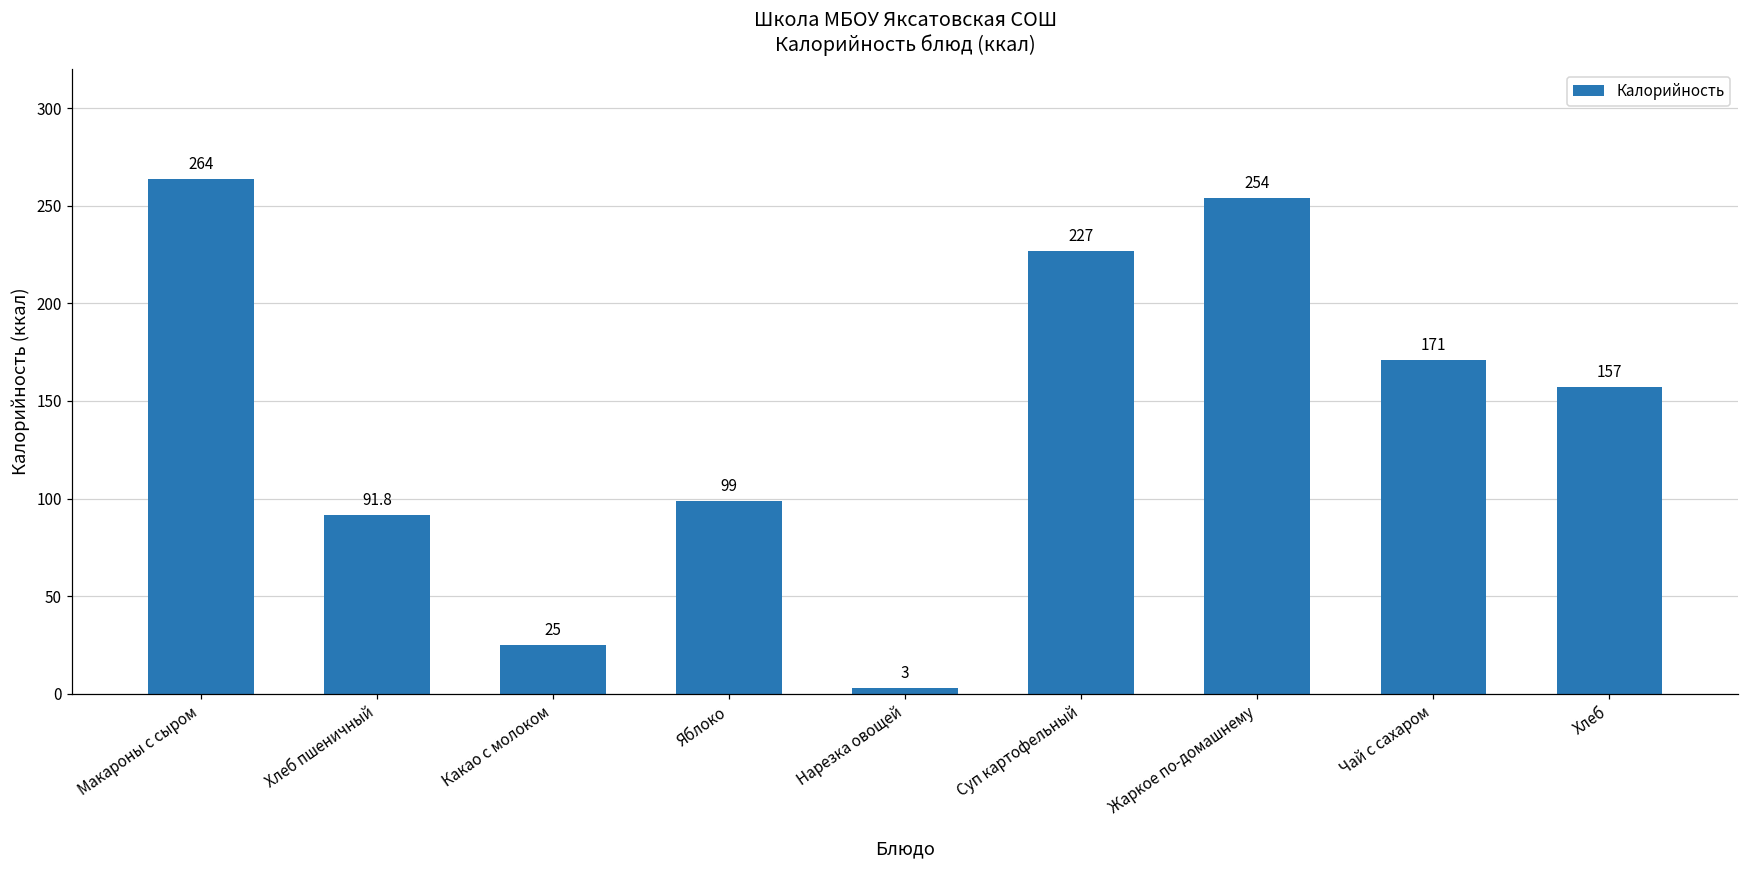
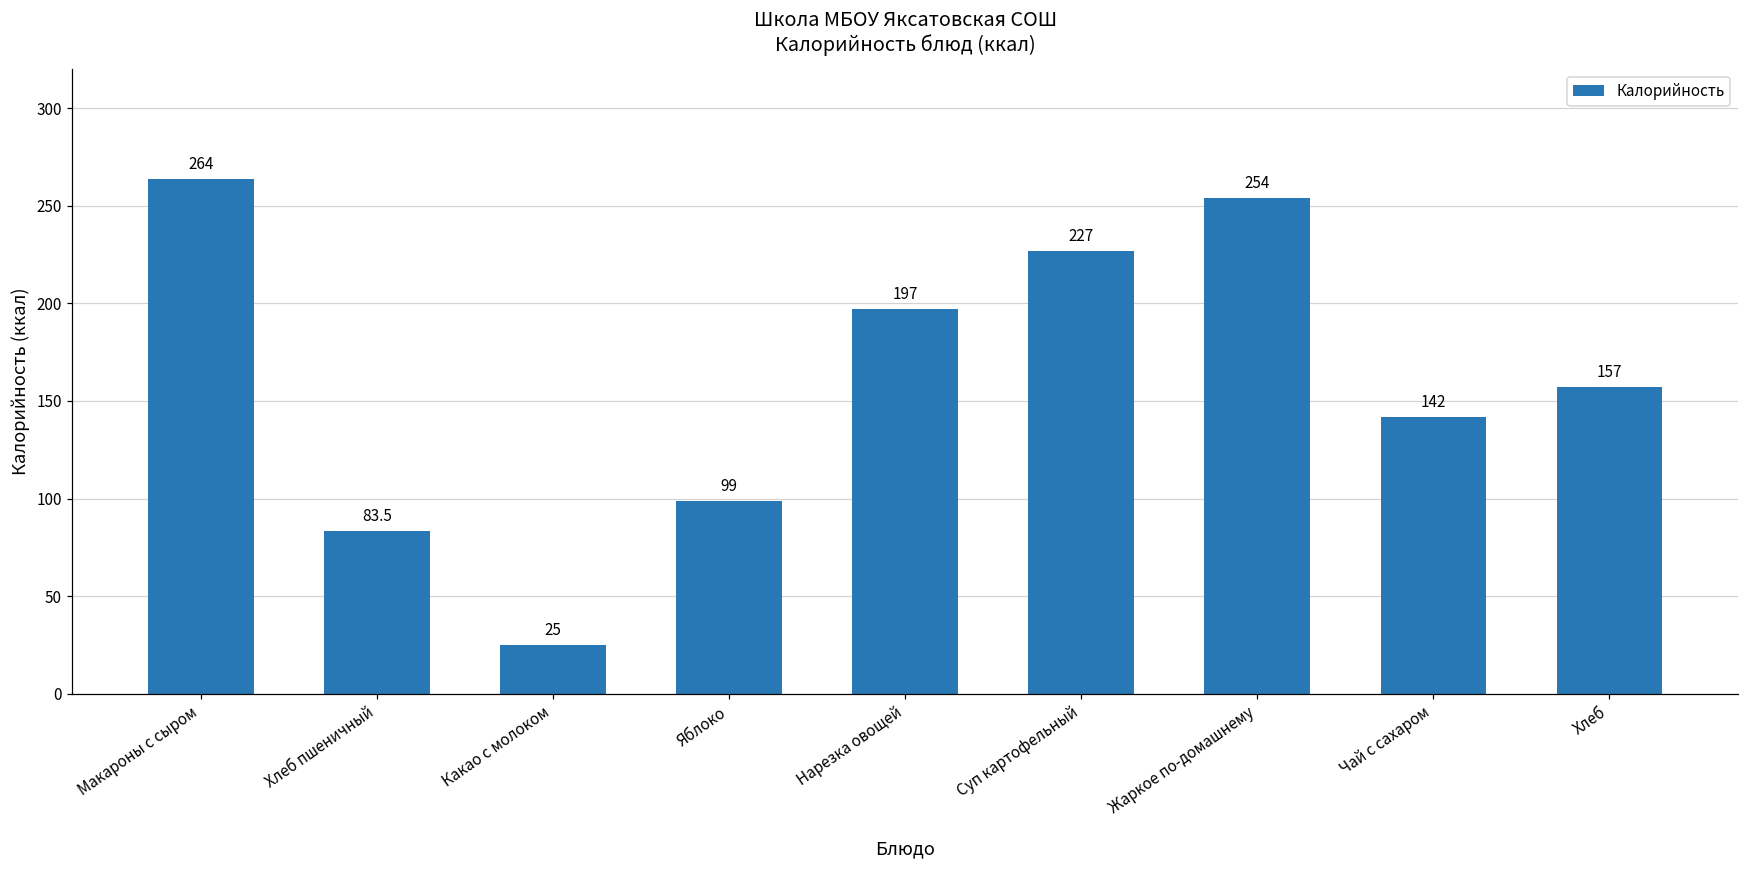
Хлеб пшеничный: 91.8 -> 83.5
Нарезка овощей: 3 -> 197
Чай с сахаром: 171 -> 142
